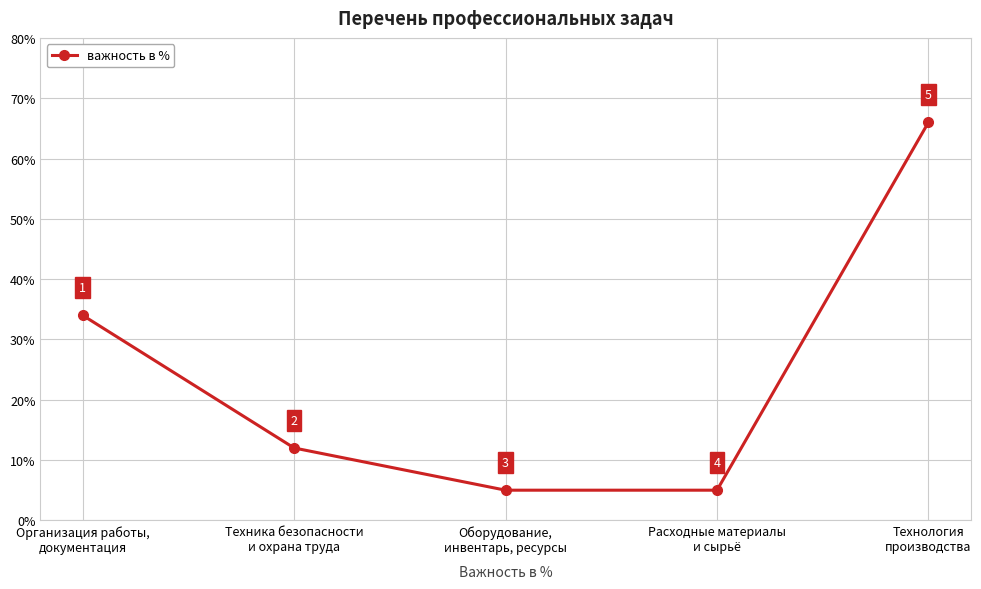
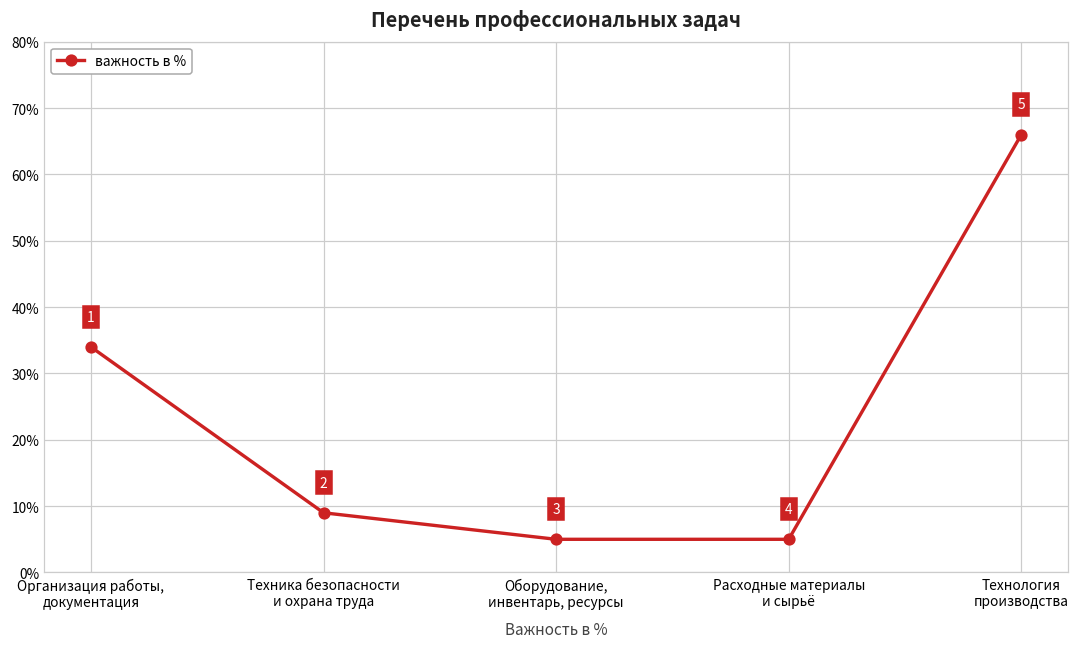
Техника безопасности и охрана труда: 12% -> 9%
